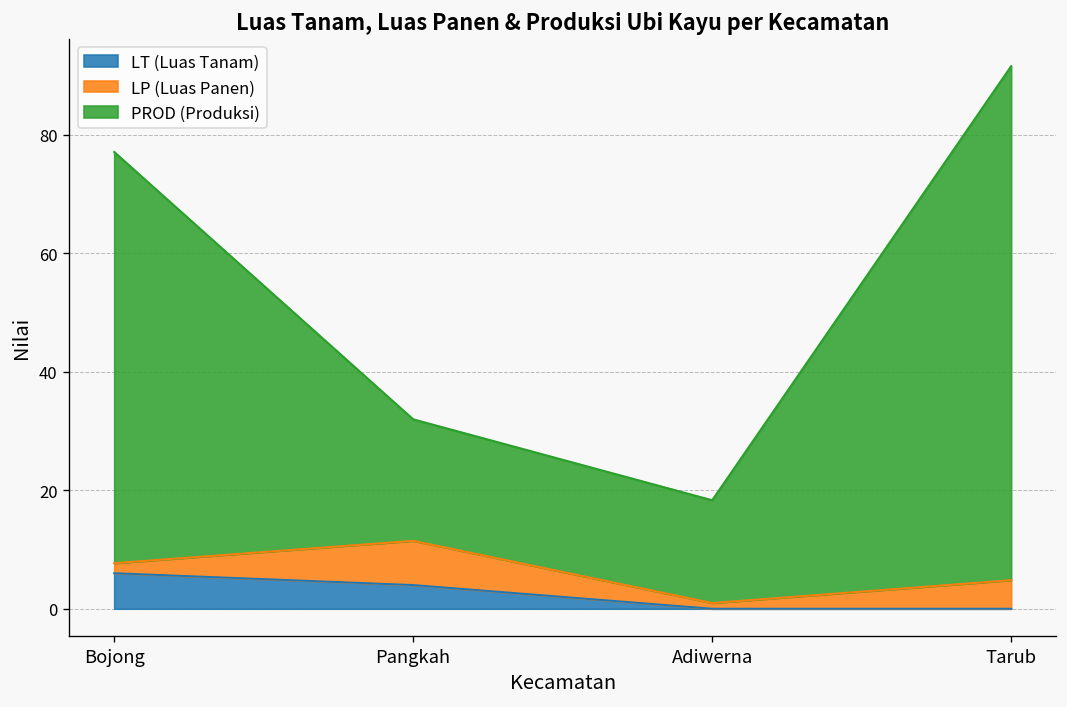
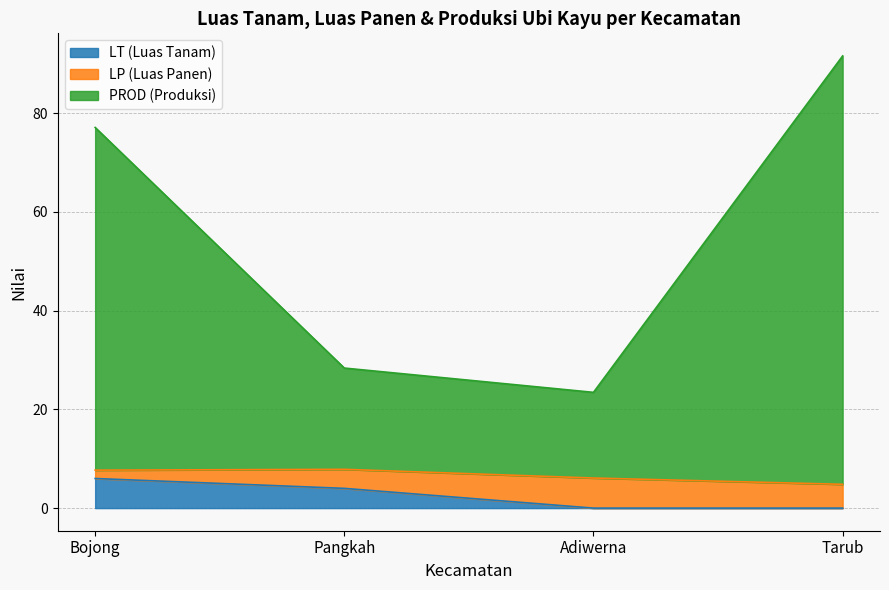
LP (Luas Panen), Pangkah: 7 -> 4
LP (Luas Panen), Adiwerna: 1 -> 6
